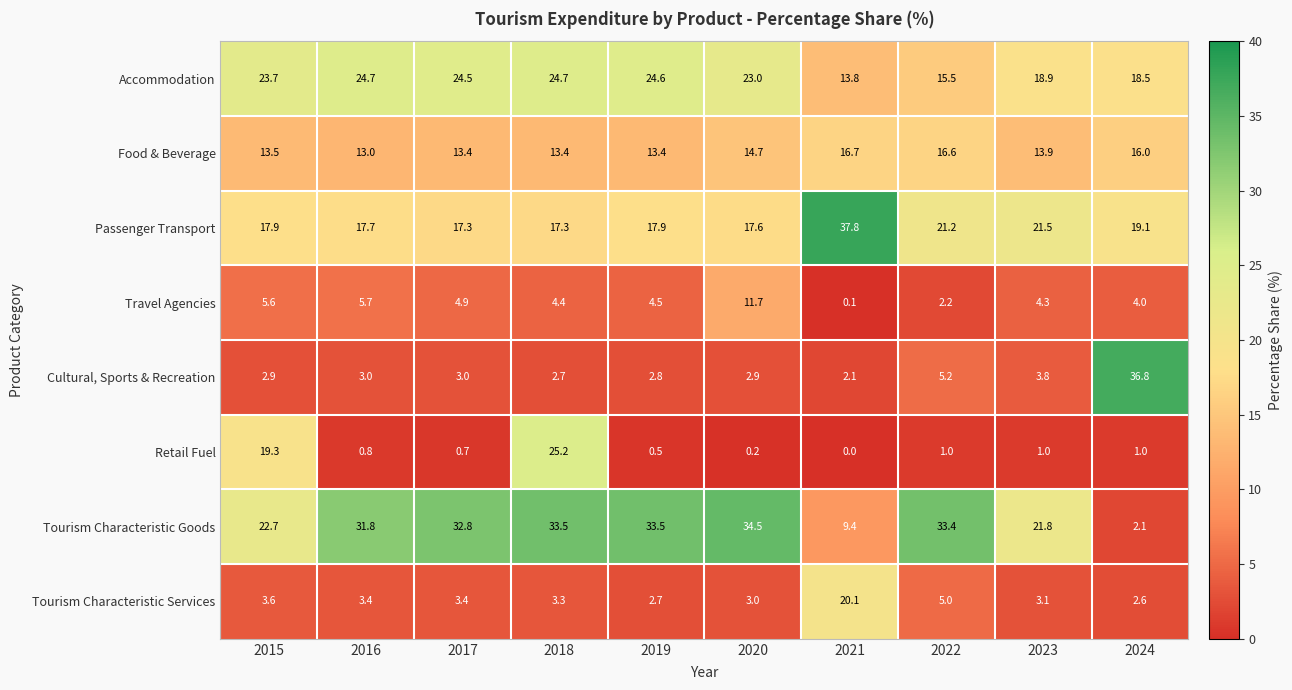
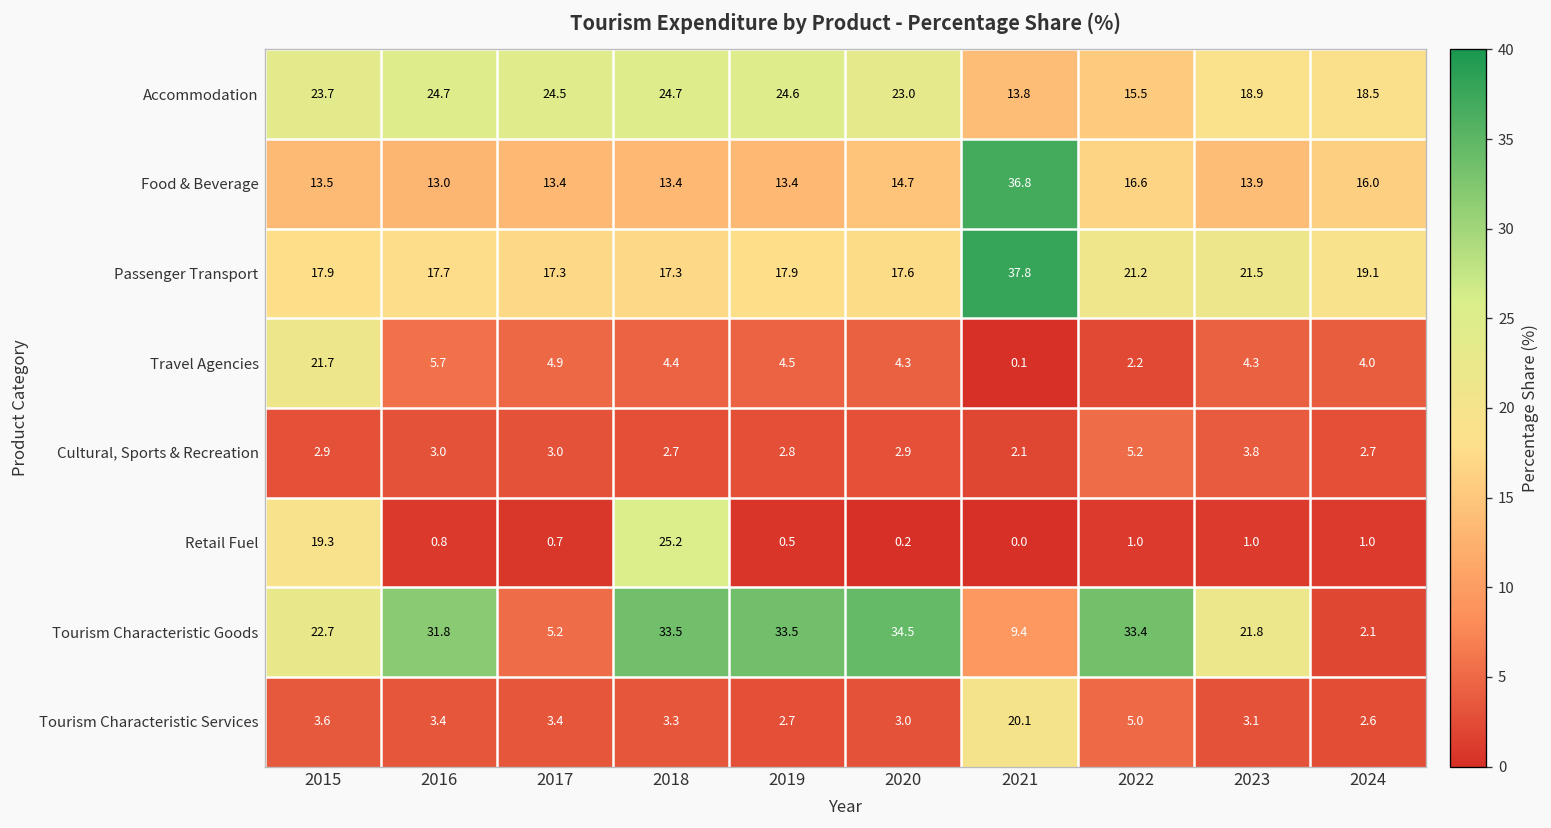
Food & Beverage, 2021: 16.7 -> 36.8
Travel Agencies, 2015: 5.6 -> 21.7
Travel Agencies, 2020: 11.7 -> 4.3
Cultural, Sports & Recreation, 2024: 36.8 -> 2.7
Tourism Characteristic Goods, 2017: 32.8 -> 5.2
